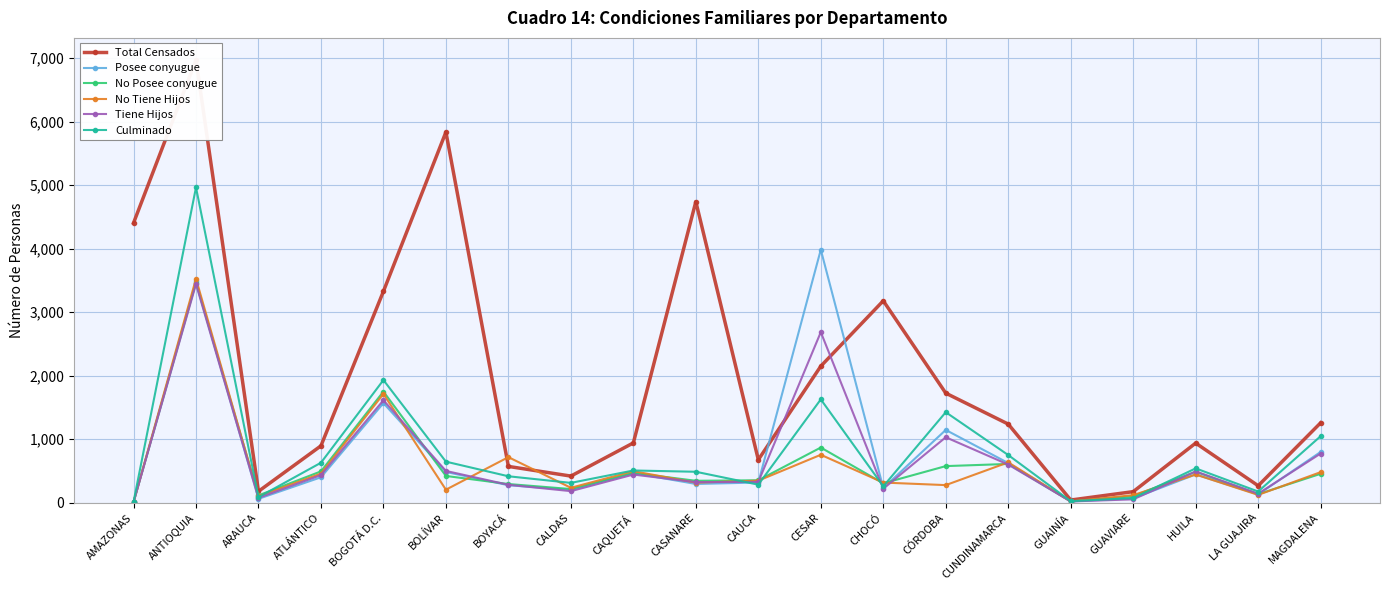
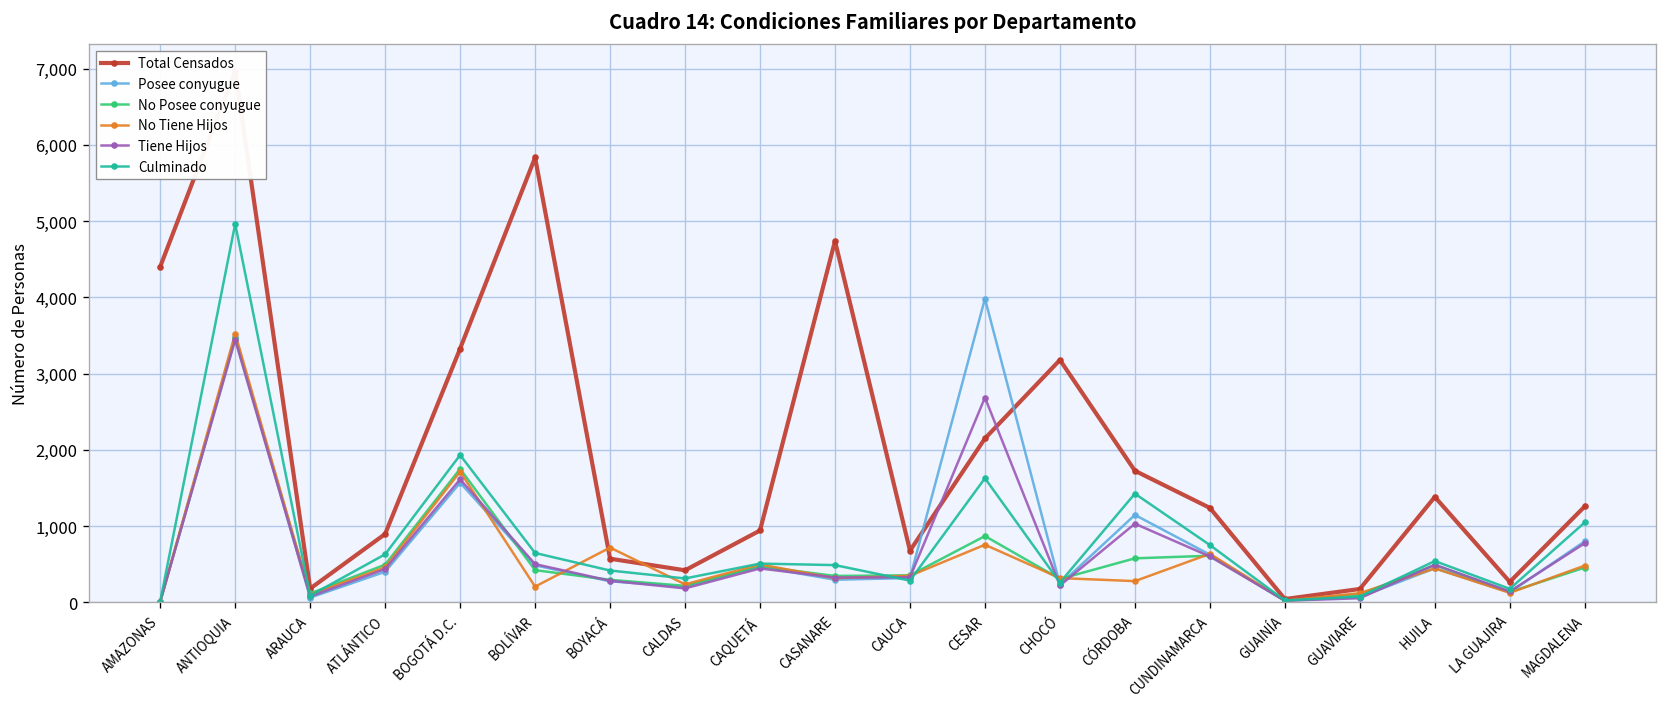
Total Censados, HUILA: 900 -> 1,400
